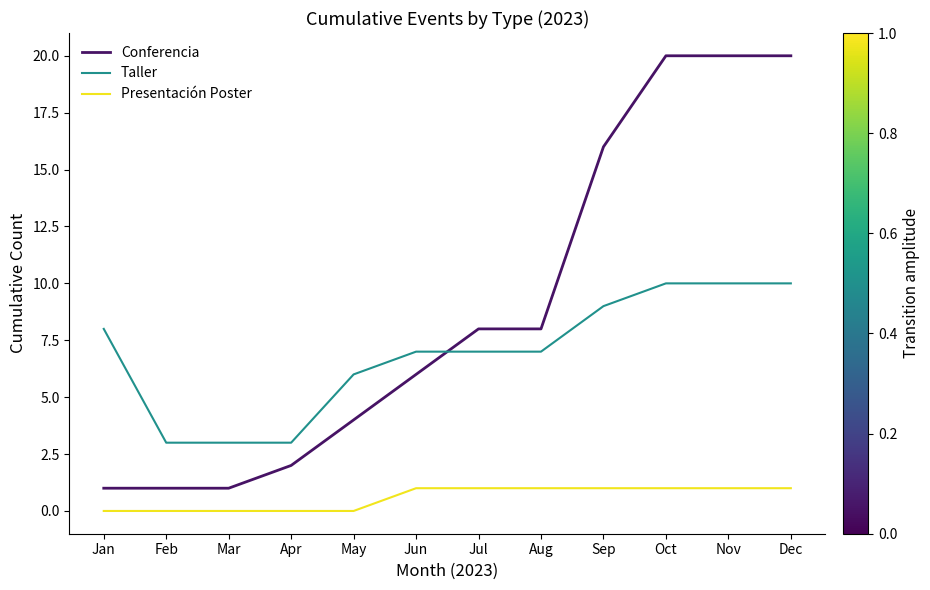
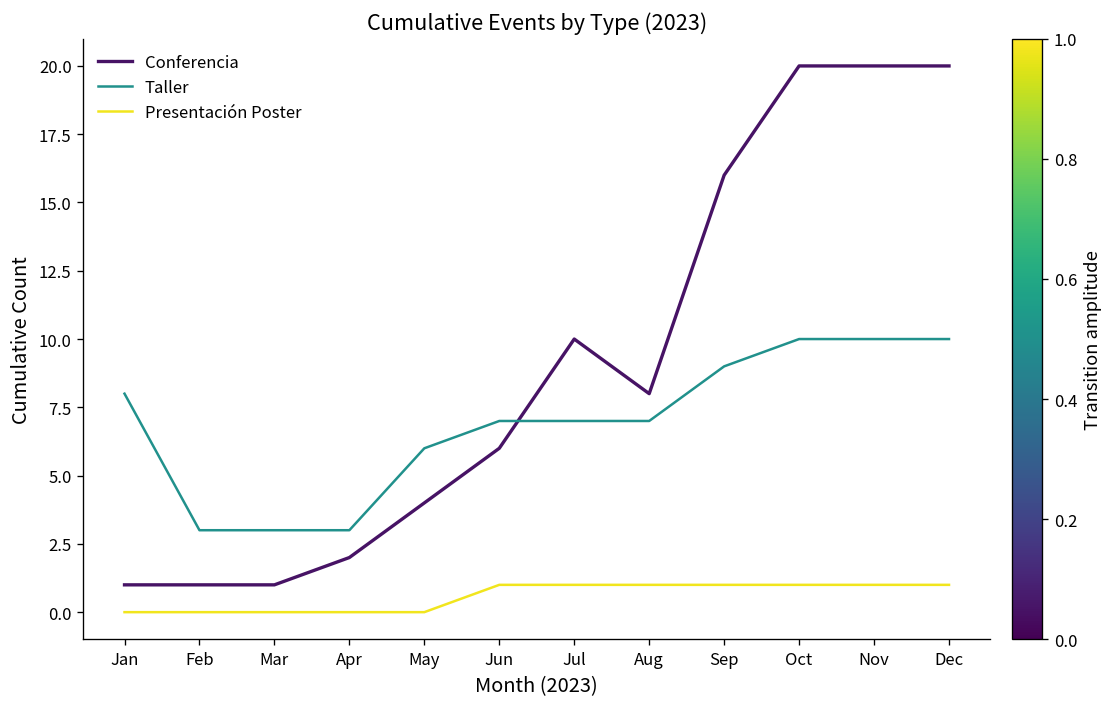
Conferencia, Jul: 8 -> 10
